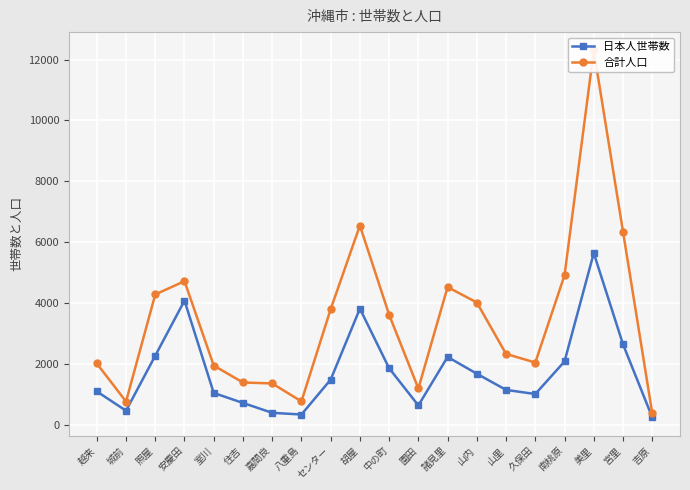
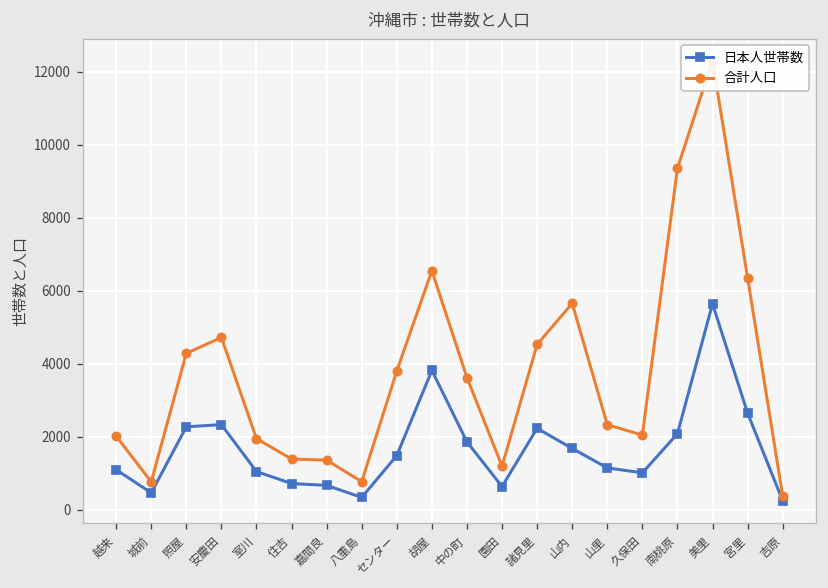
日本人世帯数, 安慶田: 4100 -> 2300
日本人世帯数, 嘉間良: 400 -> 700
合計人口, 山内: 4000 -> 5700
合計人口, 南桃原: 4900 -> 9300
